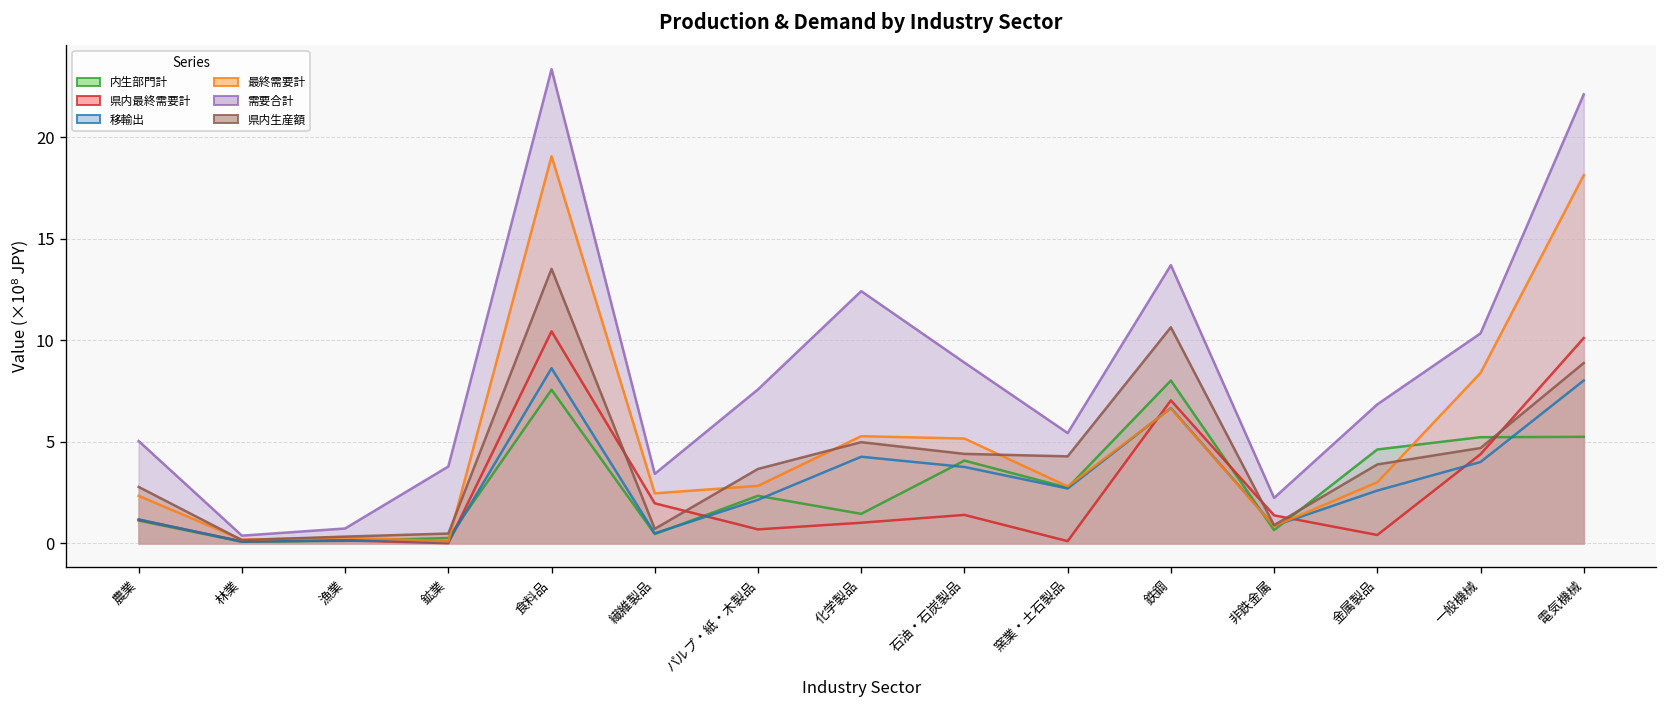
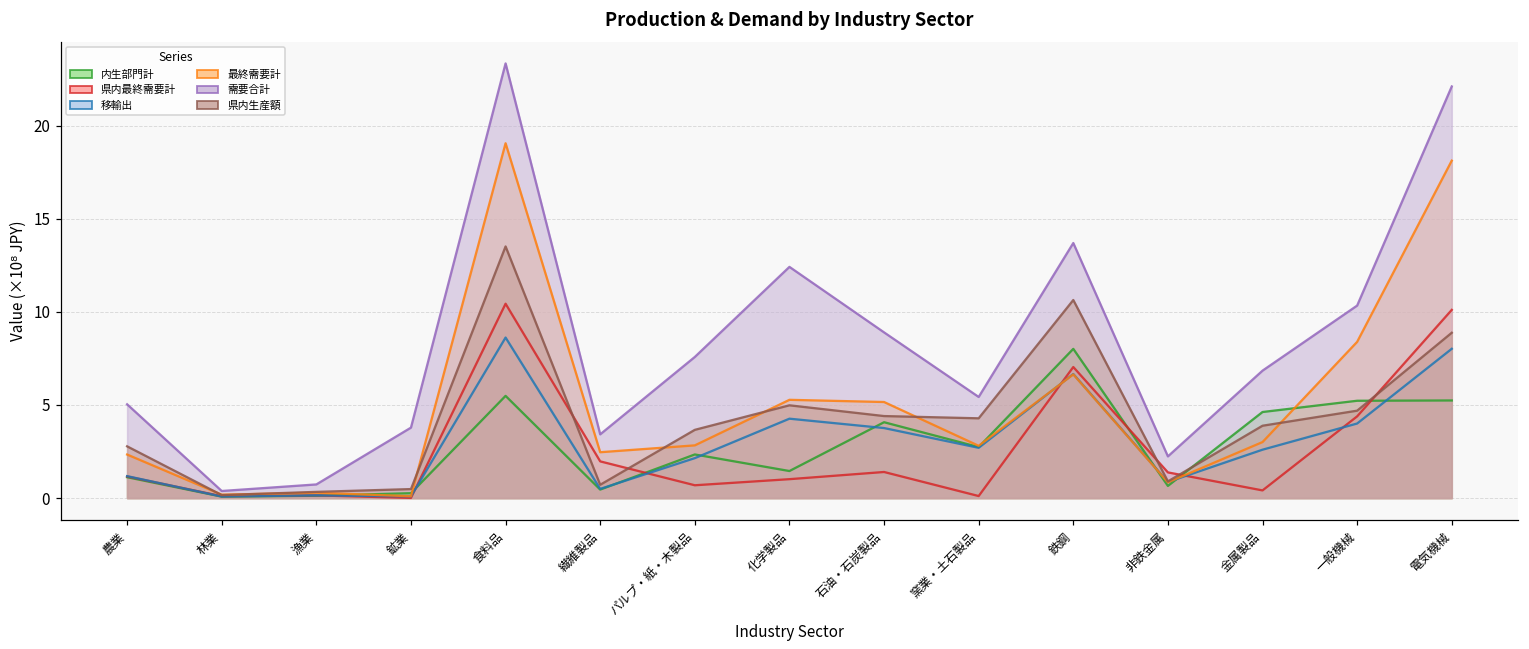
内生部門計, 食料品: 7.6 -> 5.5
